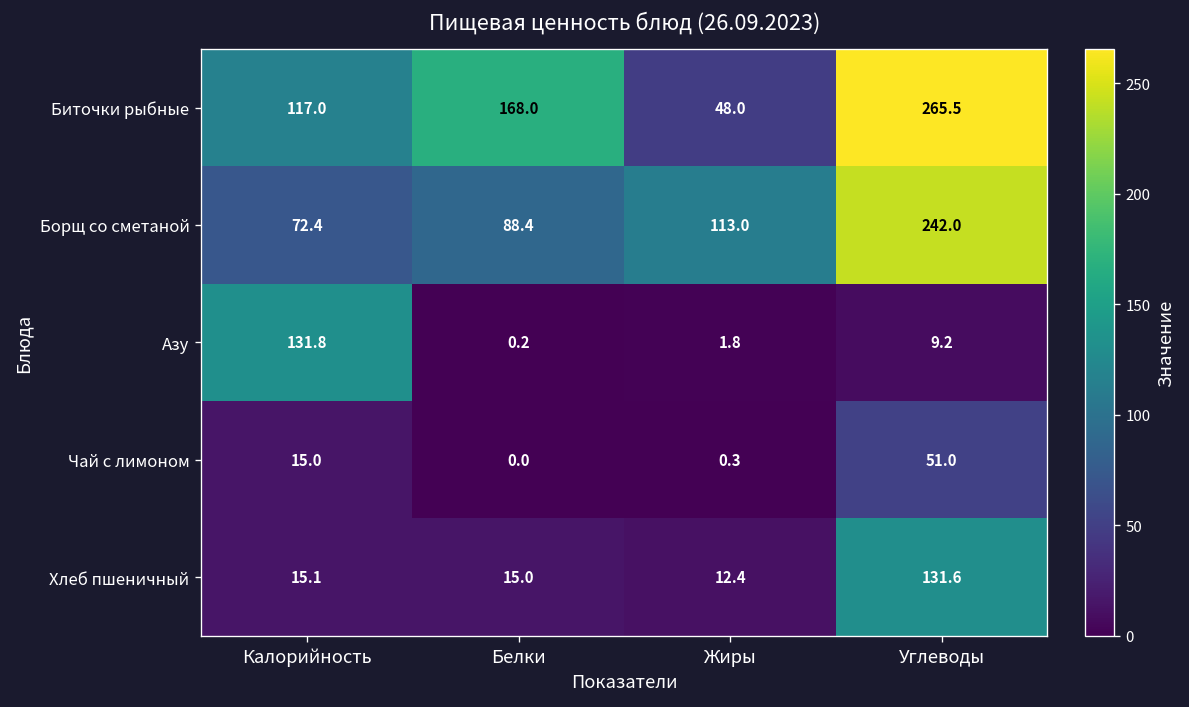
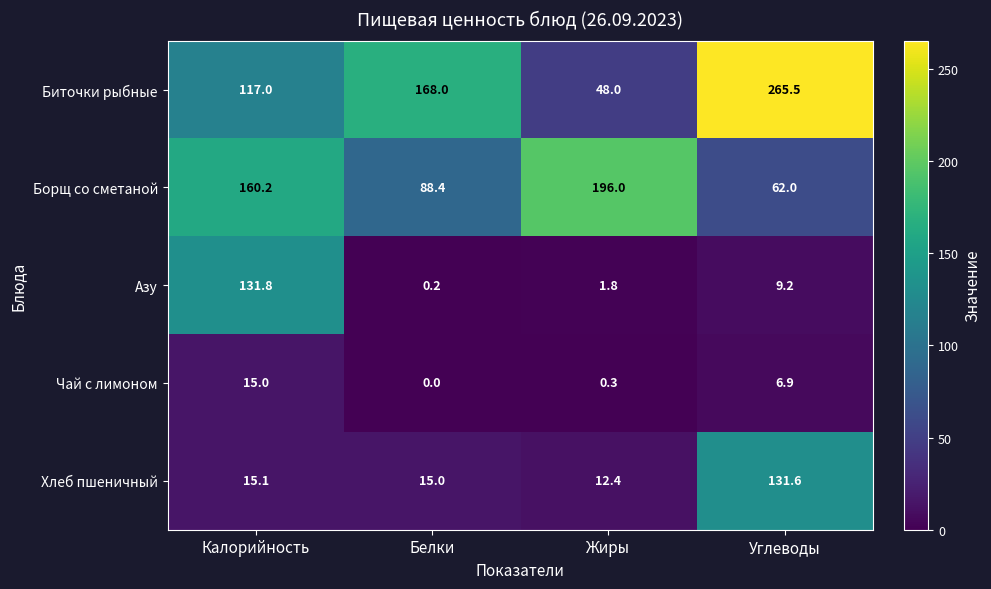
Борщ со сметаной, Калорийность: 72.4 -> 160.2
Борщ со сметаной, Жиры: 113.0 -> 196.0
Борщ со сметаной, Углеводы: 242.0 -> 62.0
Чай с лимоном, Углеводы: 51.0 -> 6.9
